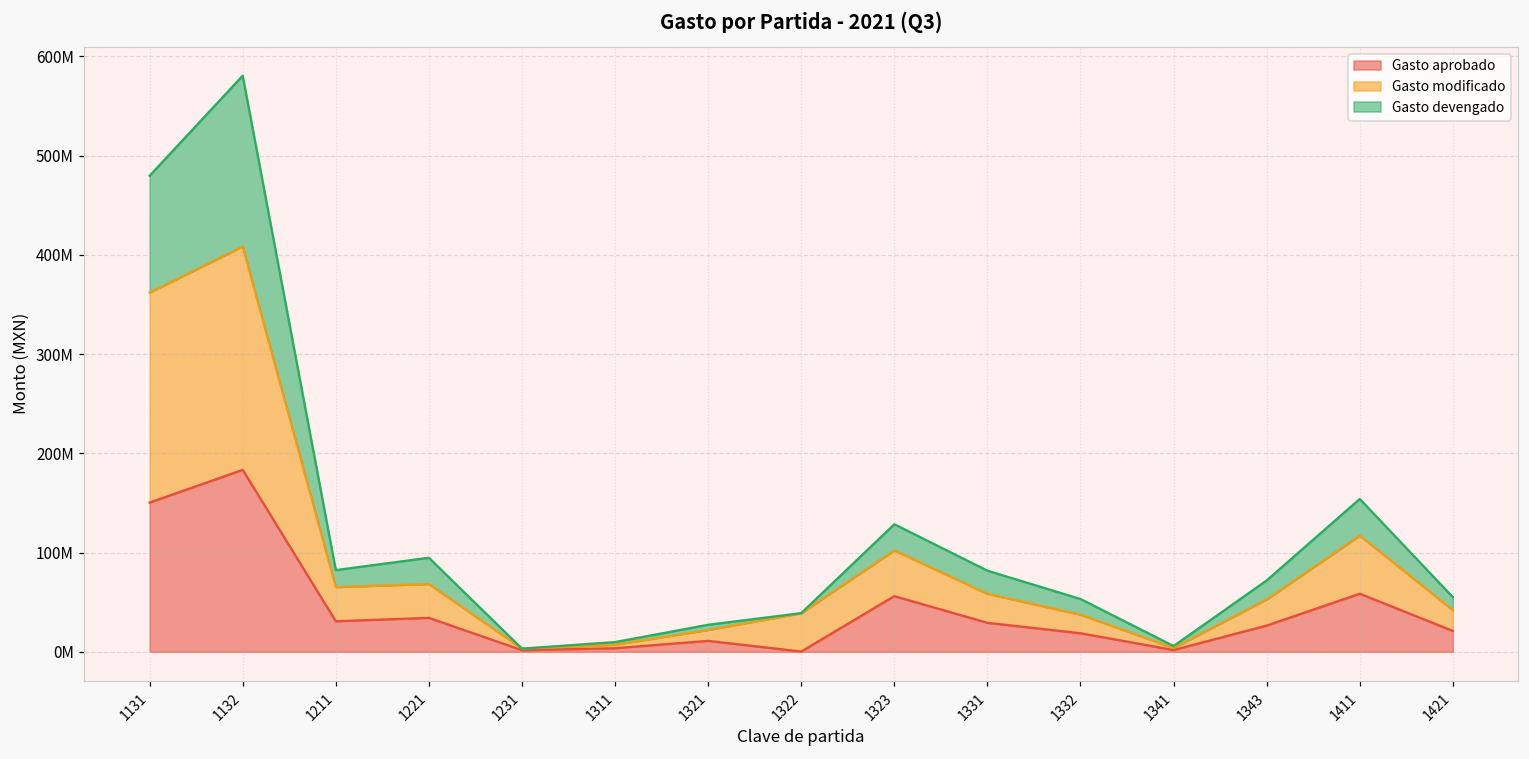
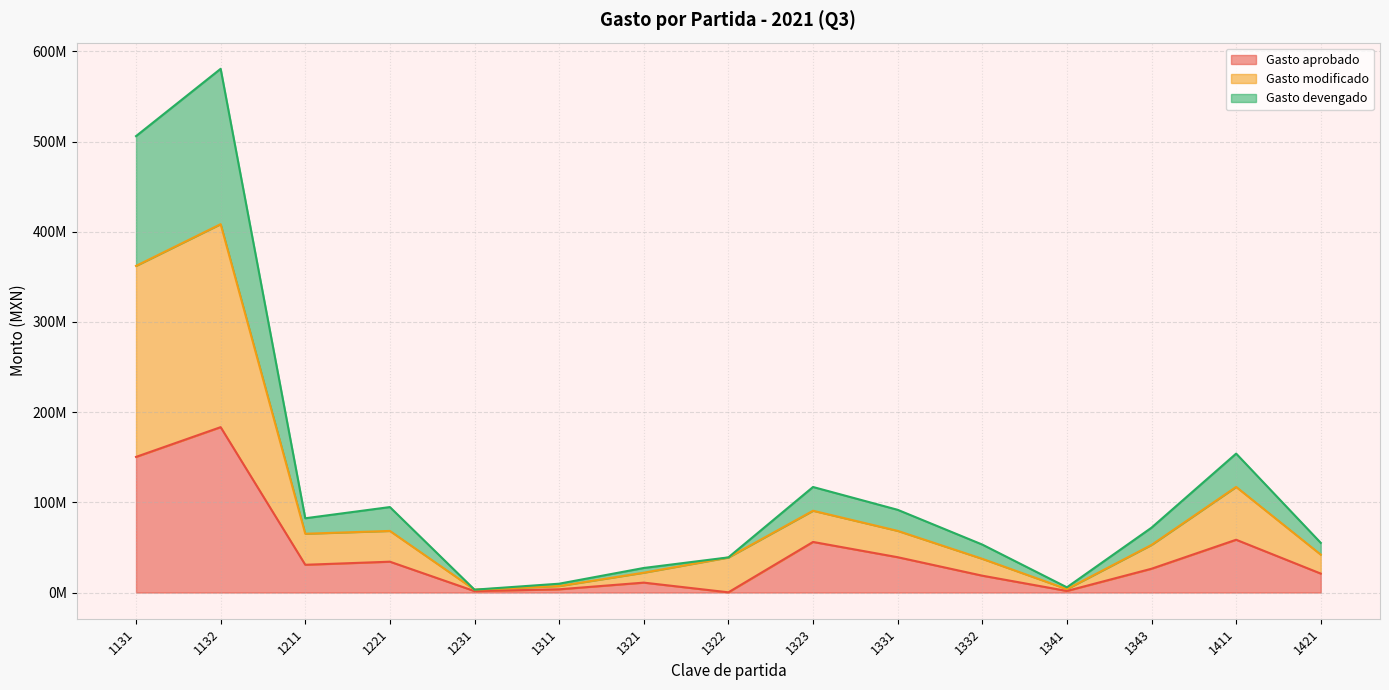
Gasto devengado, 1131: 120000000 -> 140000000
Gasto modificado, 1323: 50000000 -> 30000000
Gasto aprobado, 1331: 30000000 -> 40000000
